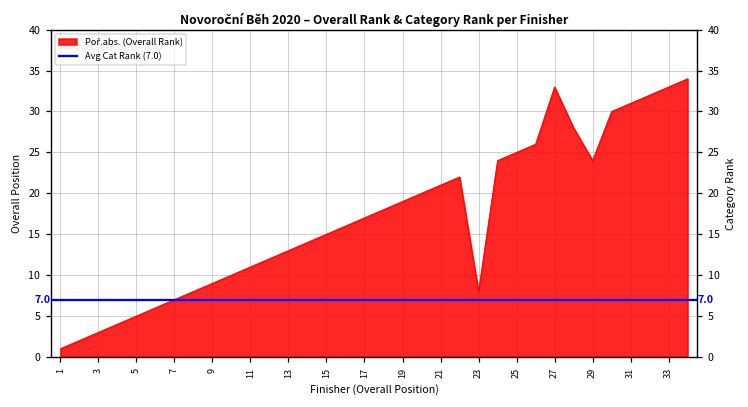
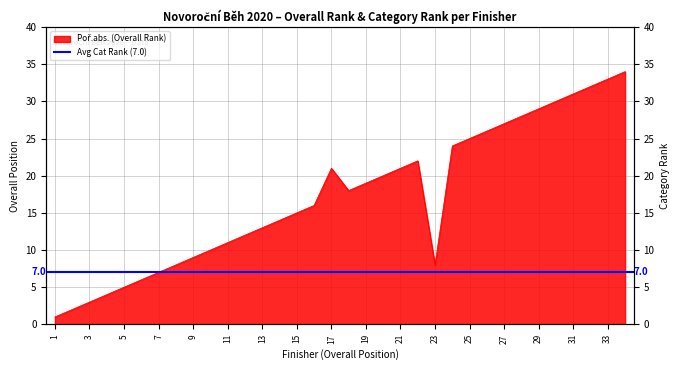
17: 17 -> 21
27: 33 -> 27
29: 24 -> 29
